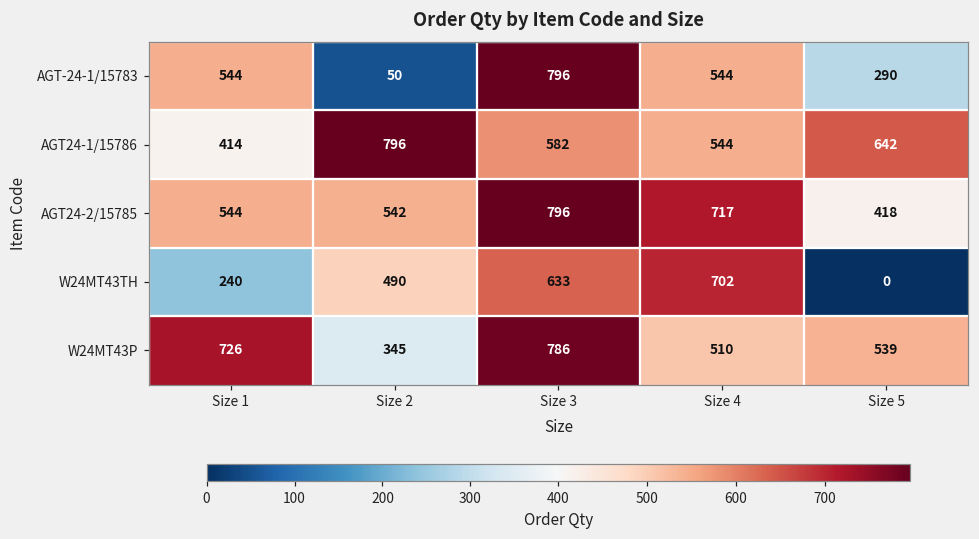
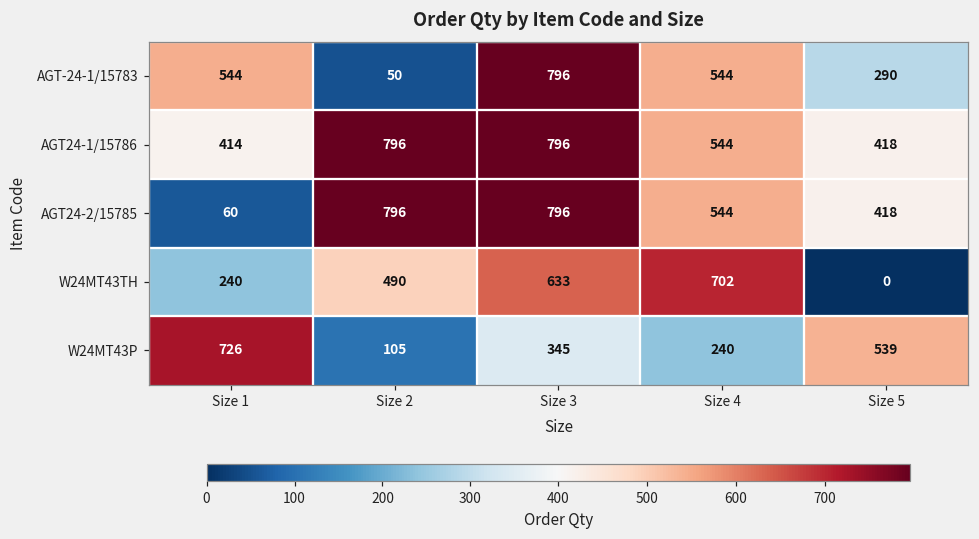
AGT24-1/15786, Size 3: 582 -> 796
AGT24-1/15786, Size 5: 642 -> 418
AGT24-2/15785, Size 1: 544 -> 60
AGT24-2/15785, Size 2: 542 -> 796
AGT24-2/15785, Size 4: 717 -> 544
W24MT43P, Size 2: 345 -> 105
W24MT43P, Size 3: 786 -> 345
W24MT43P, Size 4: 510 -> 240
